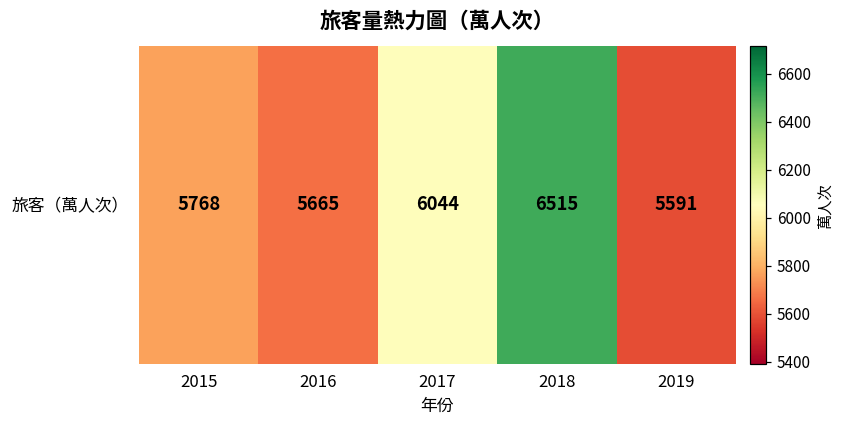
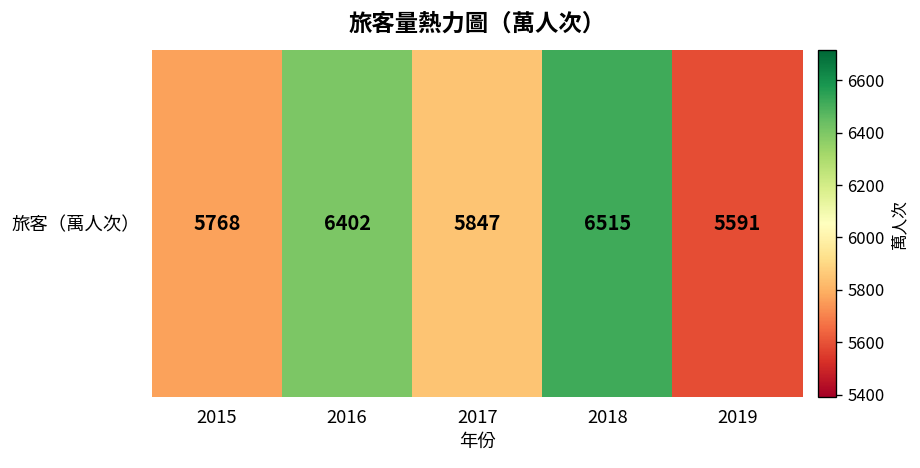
旅客（萬人次）, 2016: 5665 -> 6402
旅客（萬人次）, 2017: 6044 -> 5847
